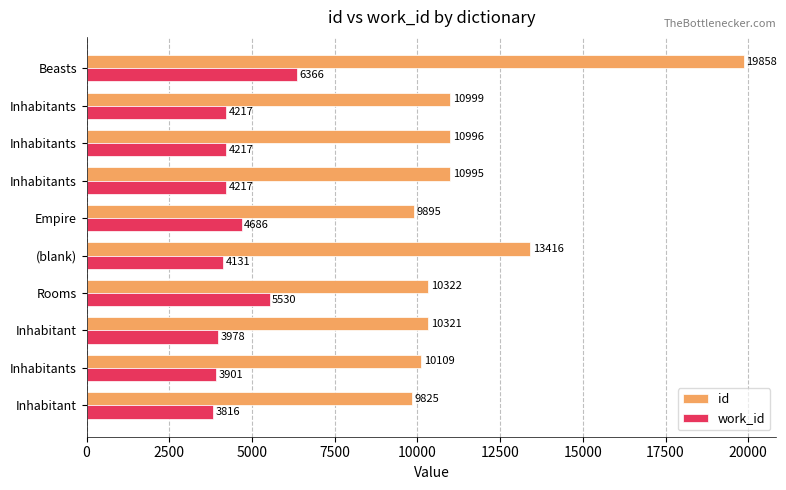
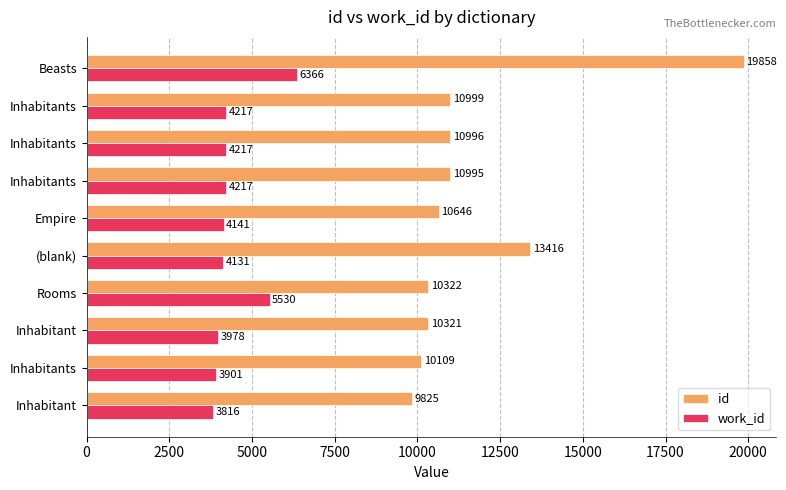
id, Empire: 9895 -> 10646
work_id, Empire: 4686 -> 4141
